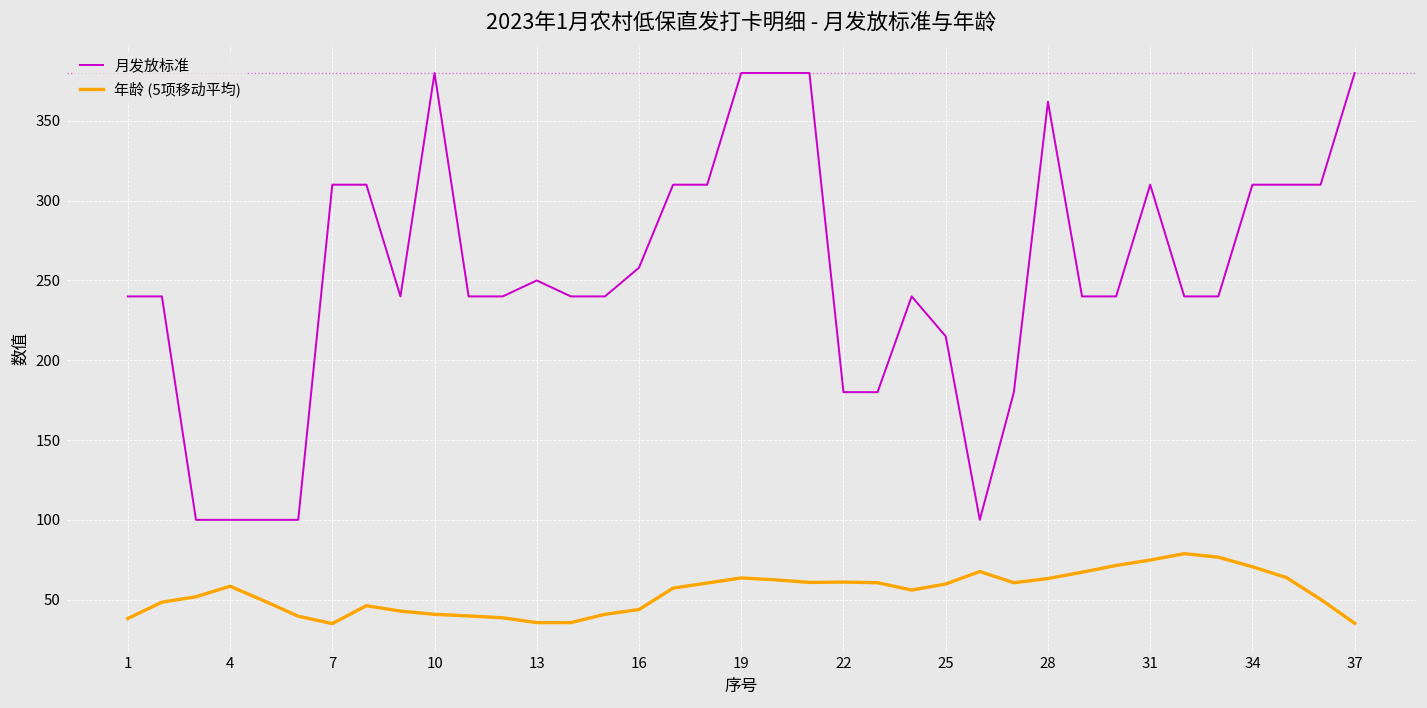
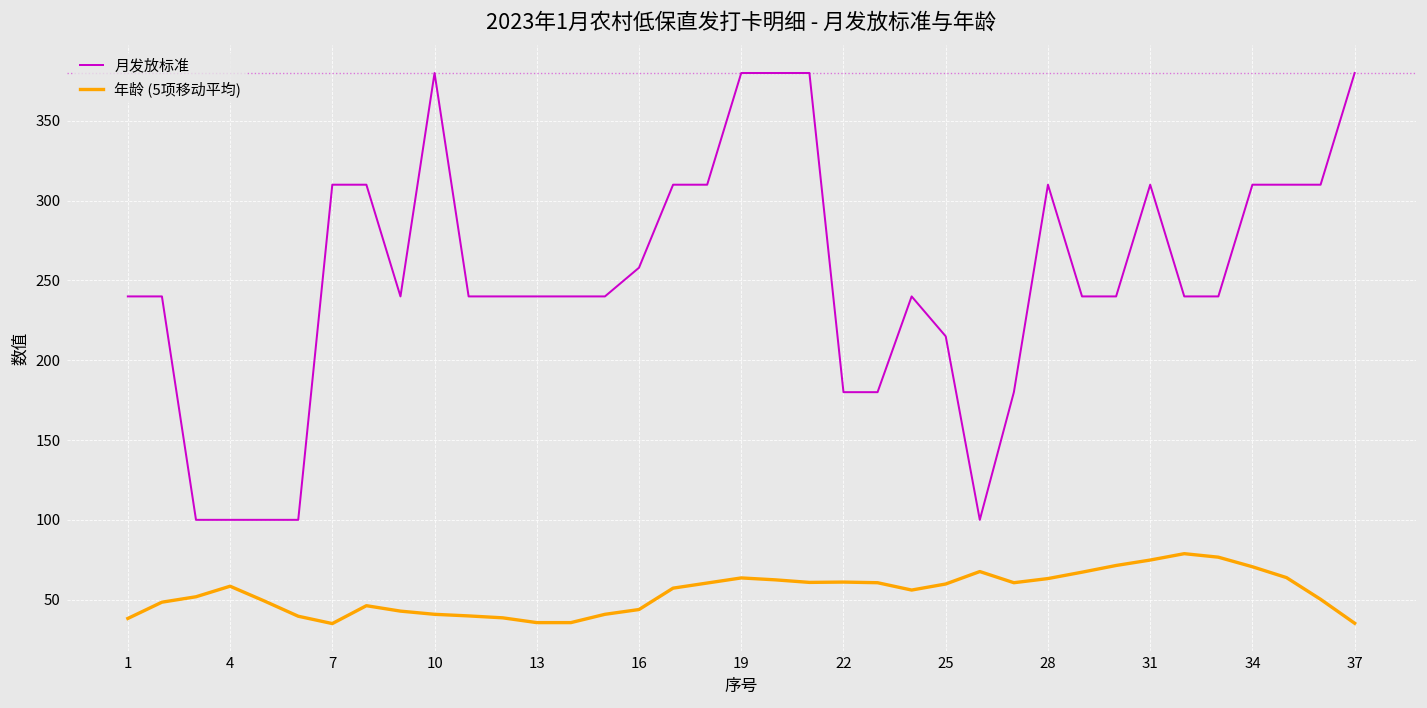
月发放标准, 13: 250 -> 240
月发放标准, 28: 362 -> 310
